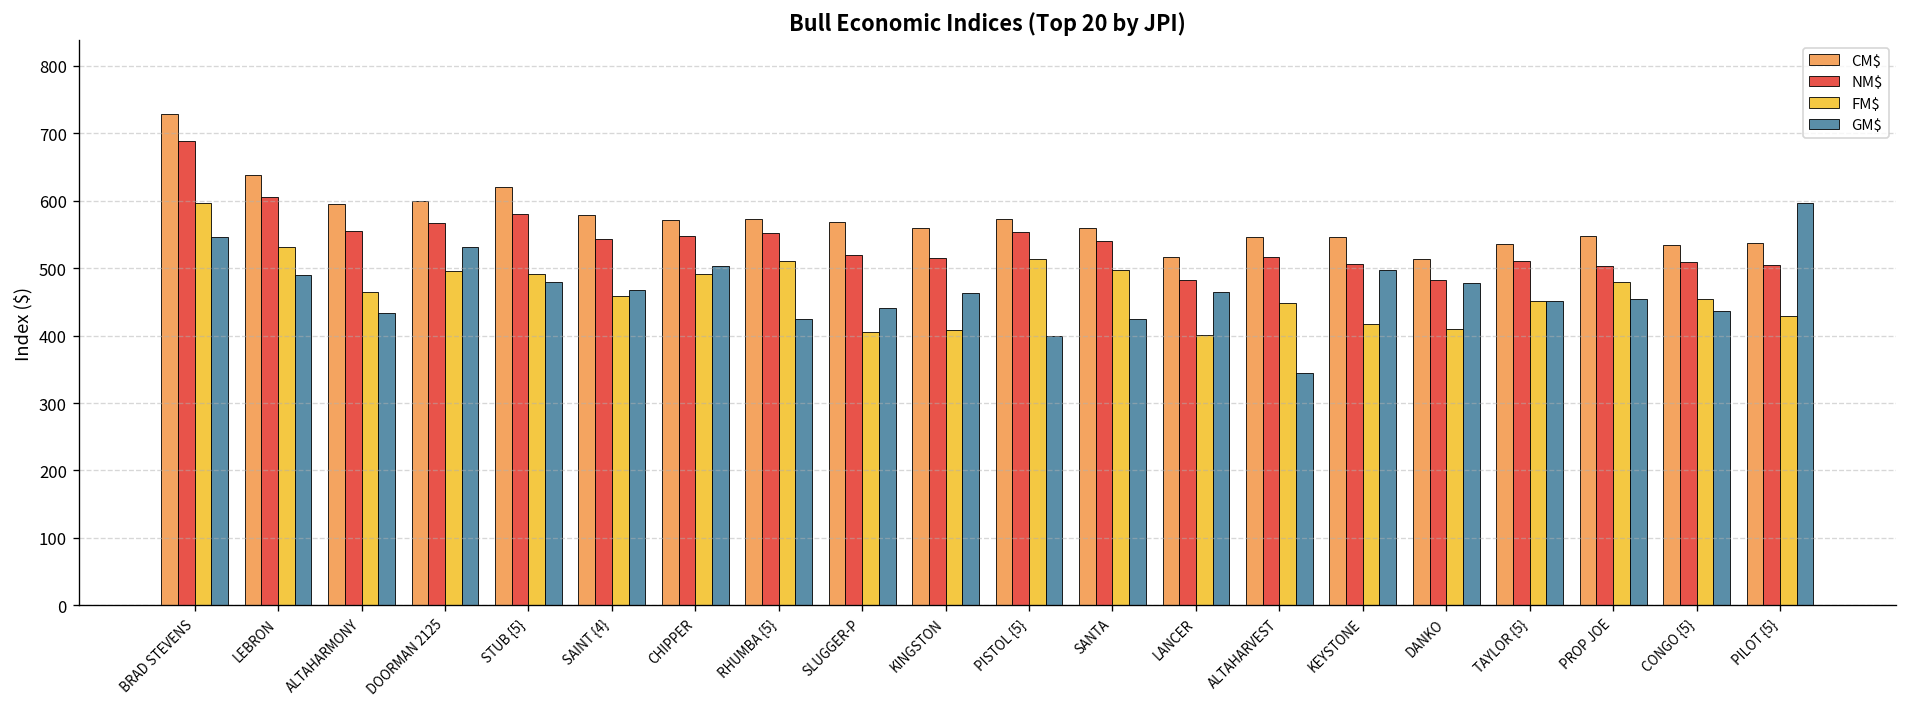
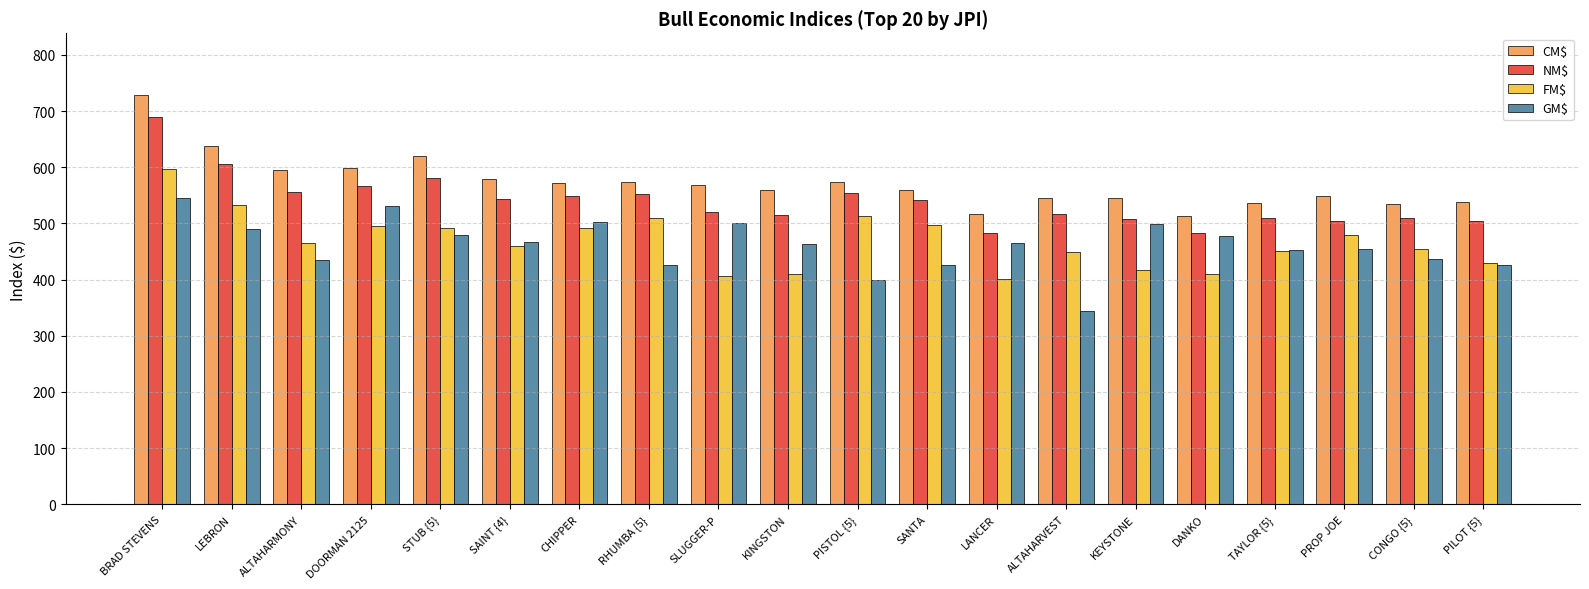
GM$, SLUGGER-P: 440 -> 500
GM$, PILOT {5}: 600 -> 430
